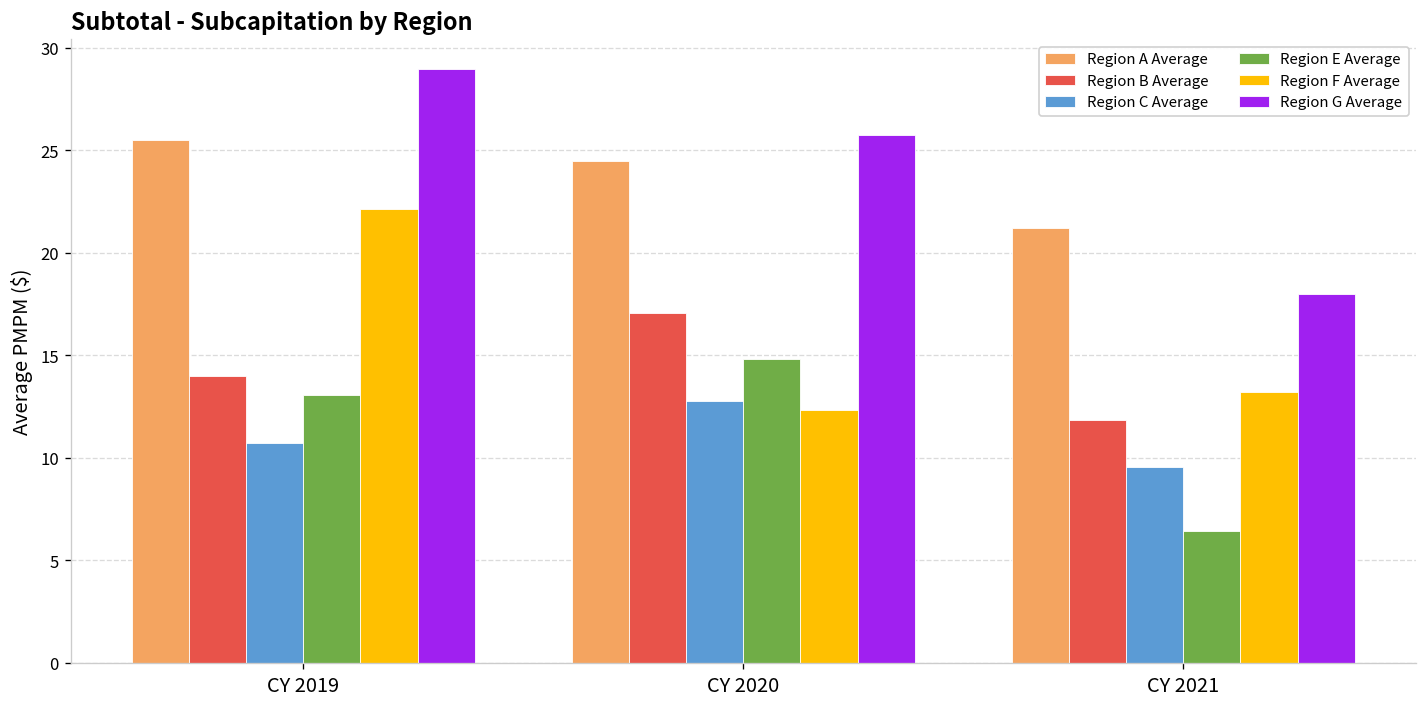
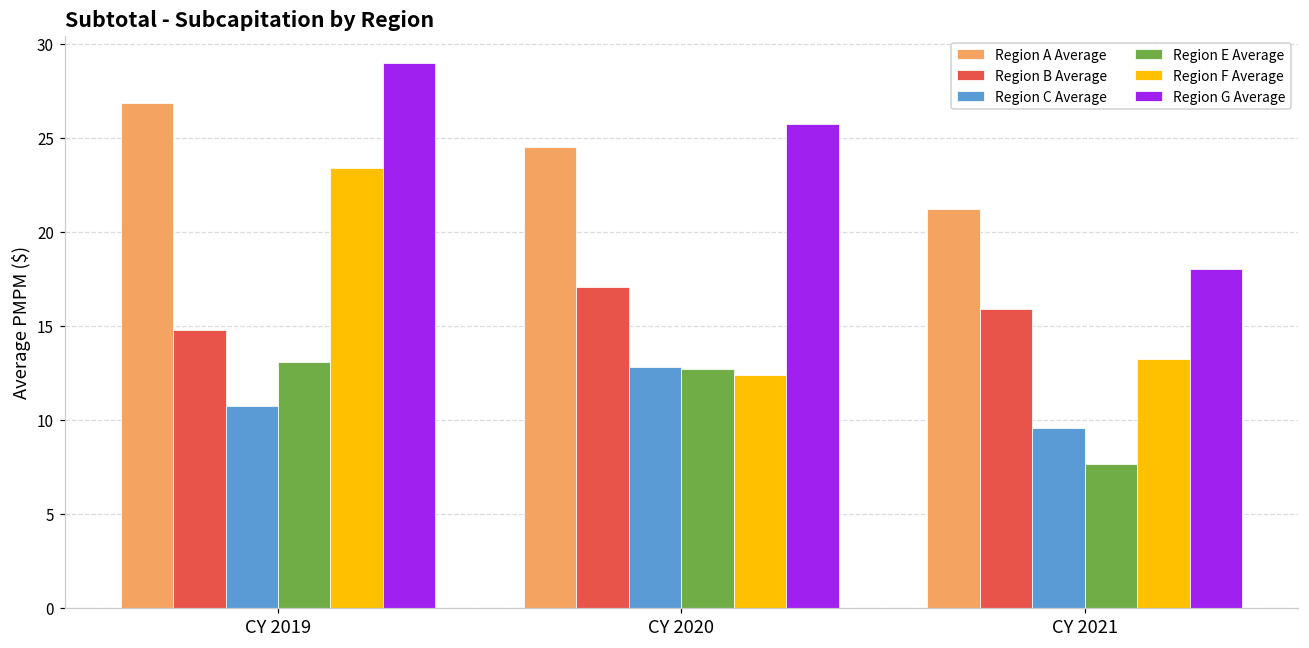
Region A Average, CY 2019: 25.5 -> 26.8
Region B Average, CY 2019: 14.0 -> 14.7
Region F Average, CY 2019: 22.2 -> 23.4
Region E Average, CY 2020: 14.8 -> 12.7
Region B Average, CY 2021: 11.8 -> 15.9
Region E Average, CY 2021: 6.4 -> 7.6
